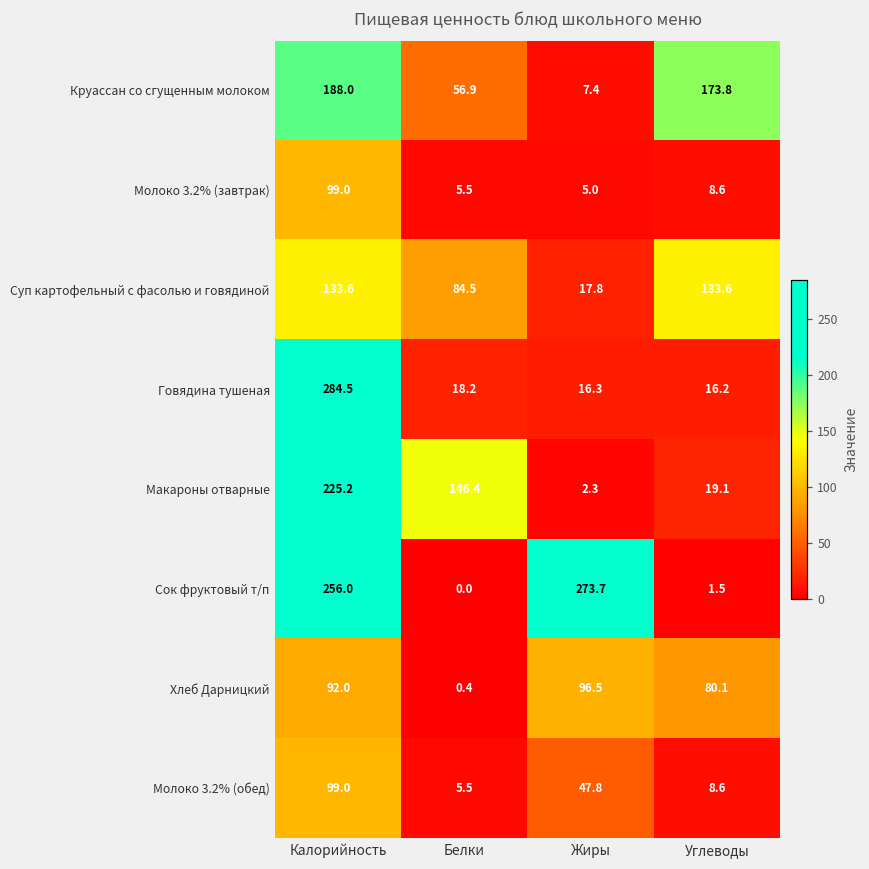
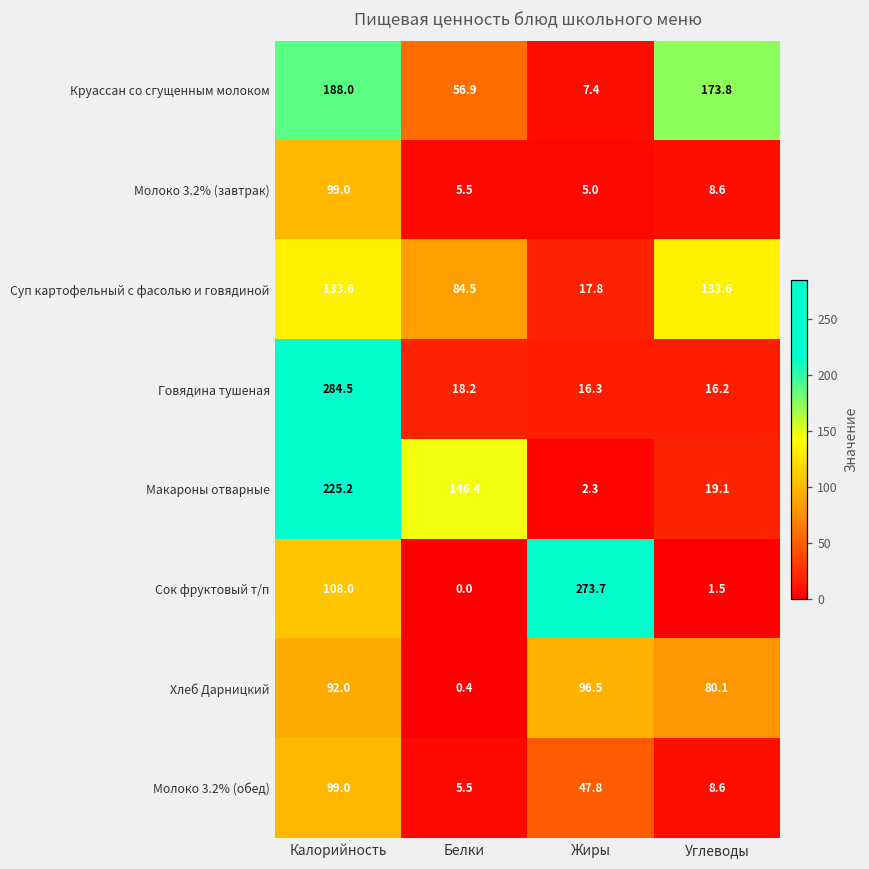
Сок фруктовый т/п, Калорийность: 256.0 -> 108.0
